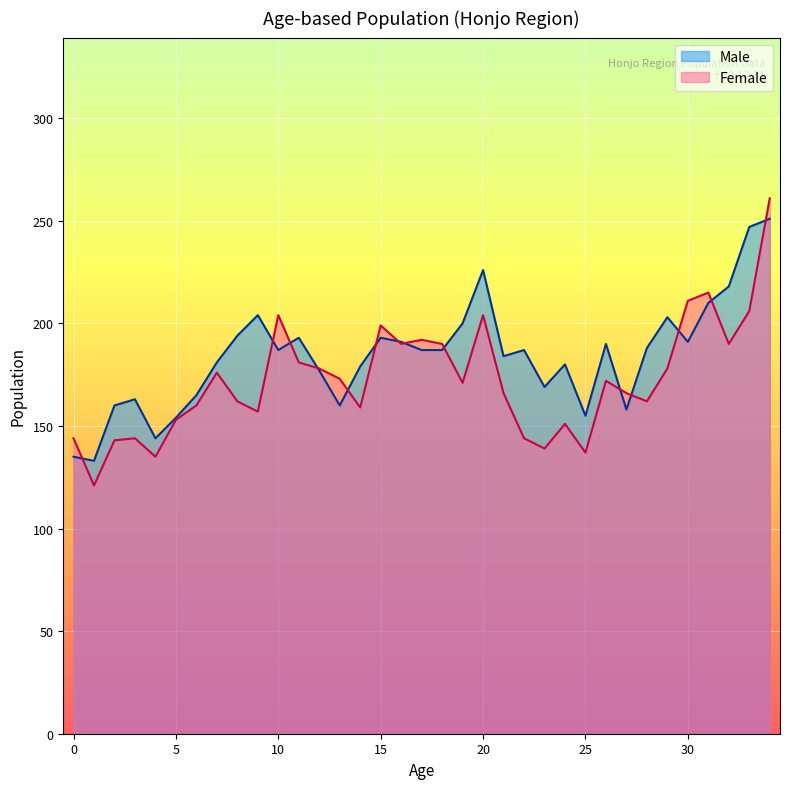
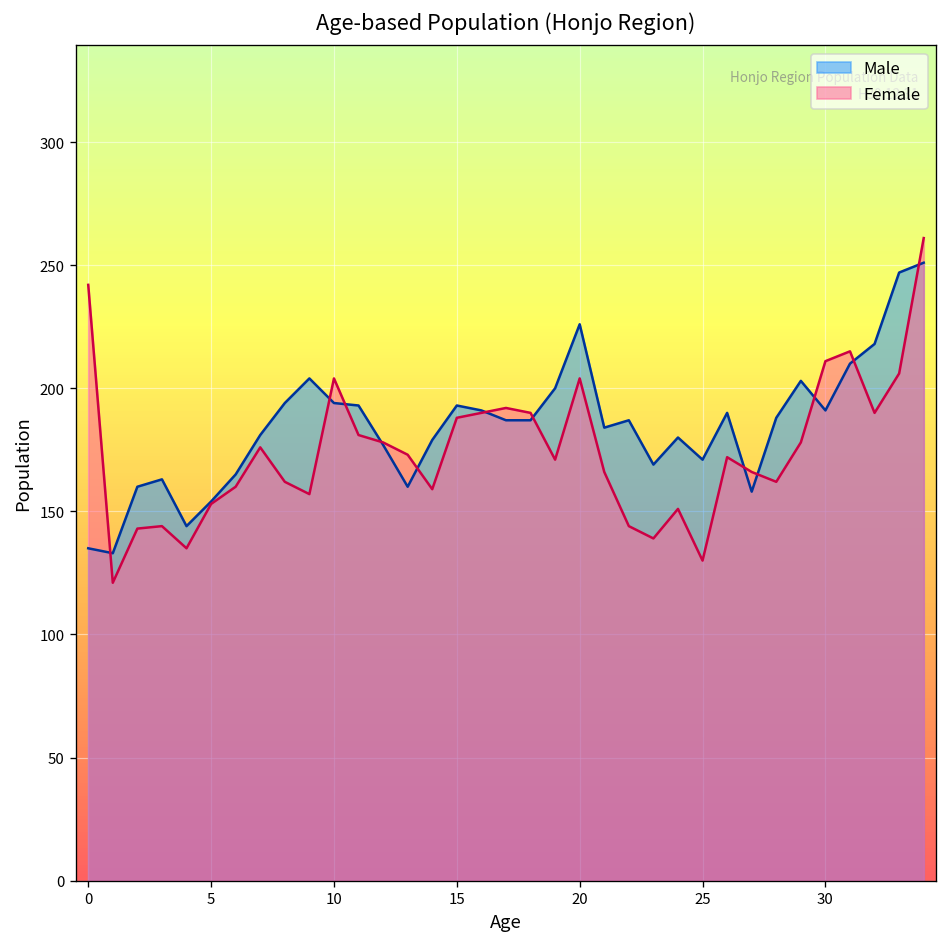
Female, 0: 144 -> 242
Male, 10: 187 -> 194
Female, 15: 199 -> 188
Male, 25: 155 -> 171
Female, 25: 137 -> 130
